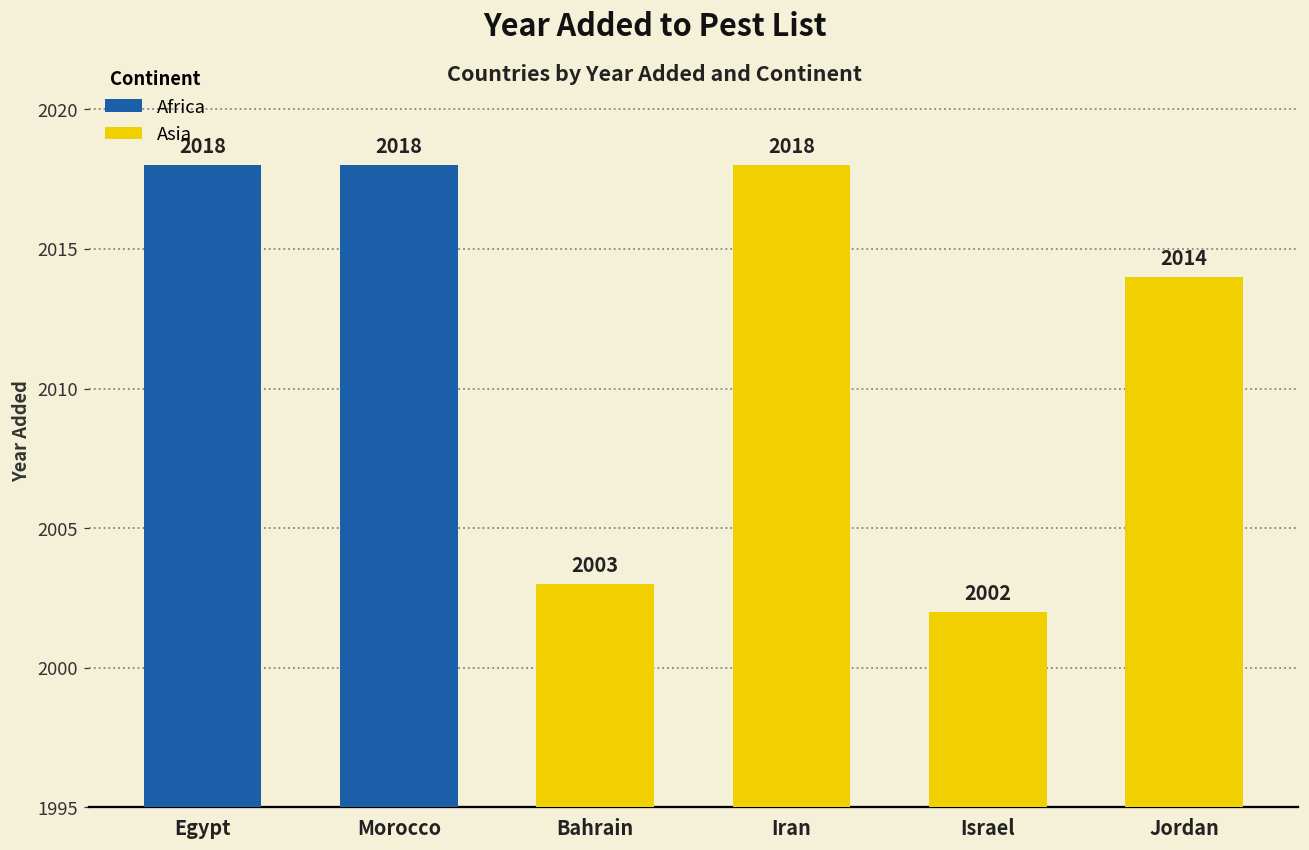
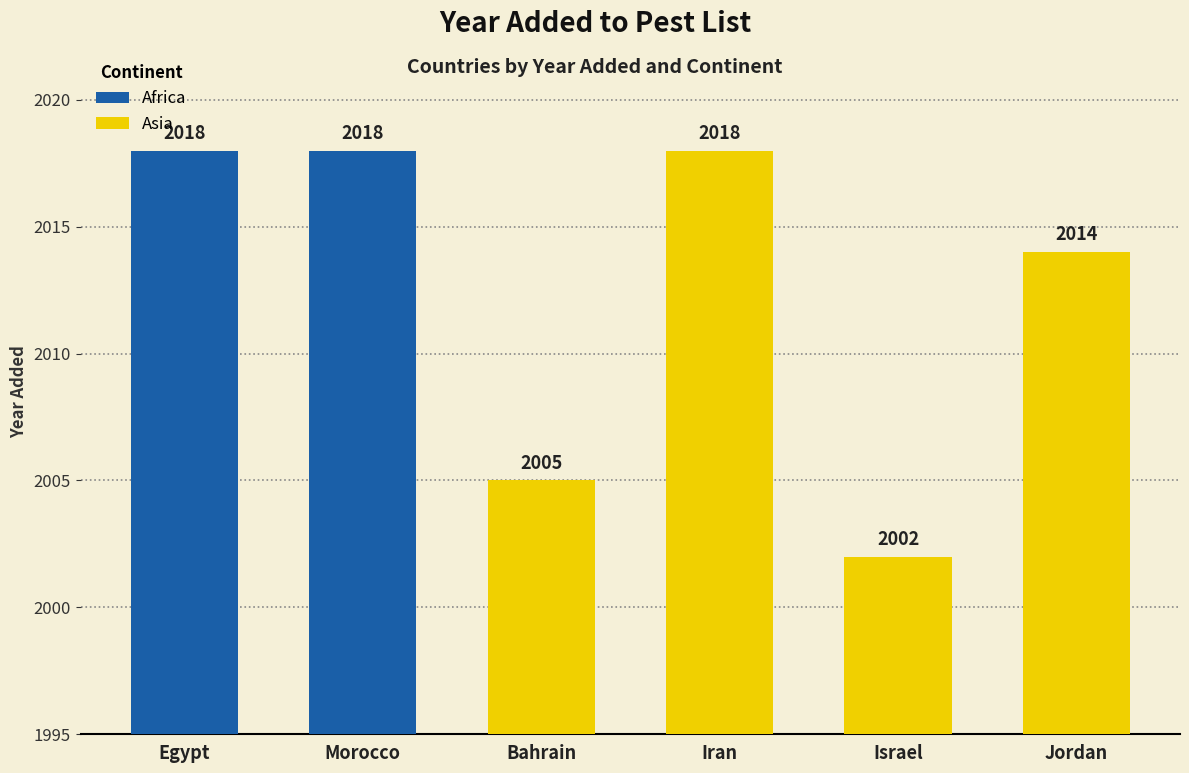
Bahrain: 2003 -> 2005
